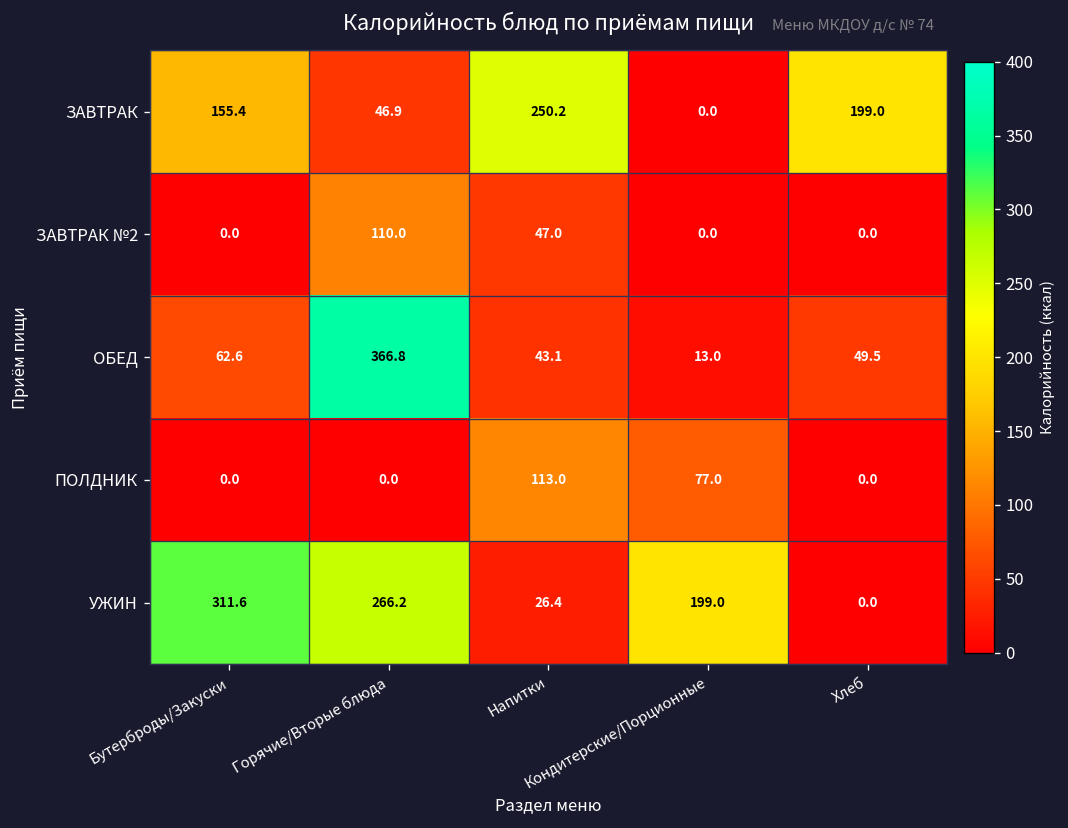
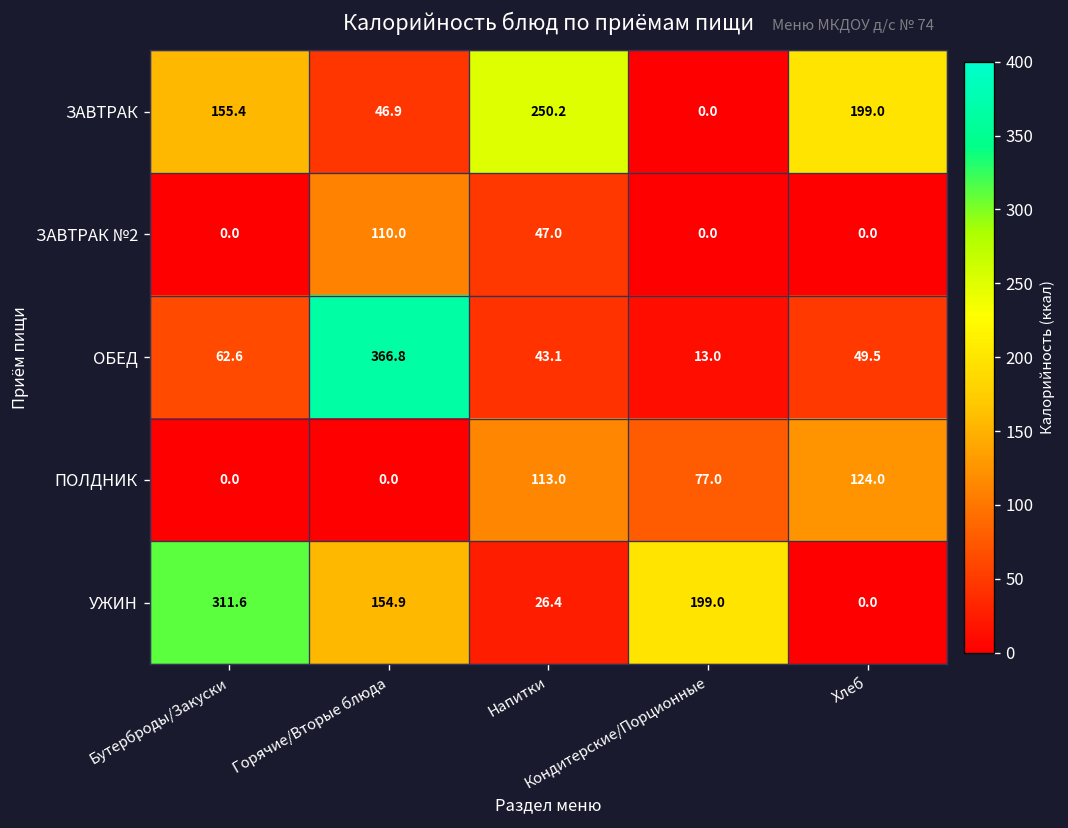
ПОЛДНИК, Хлеб: 0.0 -> 124.0
УЖИН, Горячие/Вторые блюда: 266.2 -> 154.9
